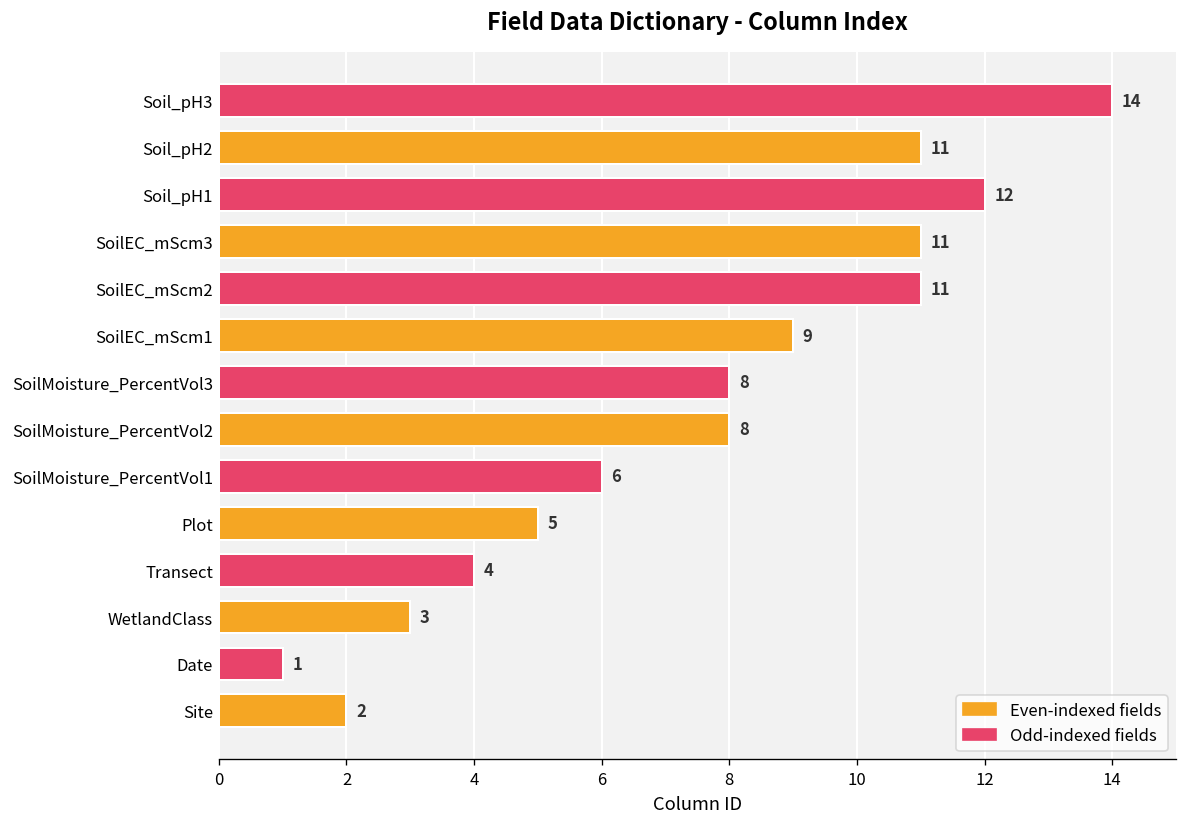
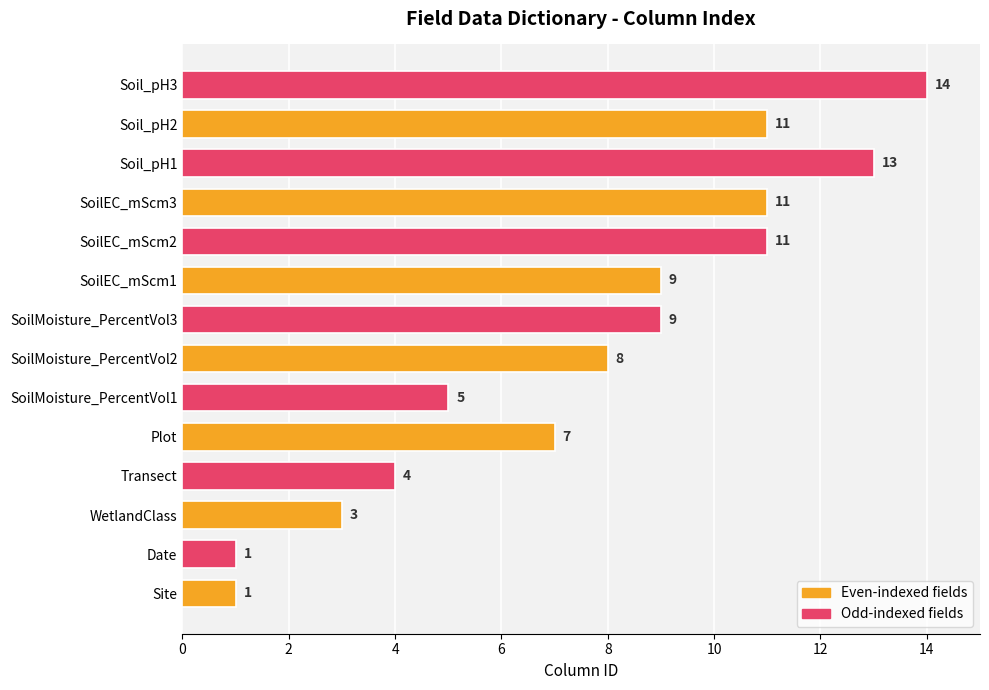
Soil_pH1: 12 -> 13
SoilMoisture_PercentVol3: 8 -> 9
SoilMoisture_PercentVol1: 6 -> 5
Plot: 5 -> 7
Site: 2 -> 1
